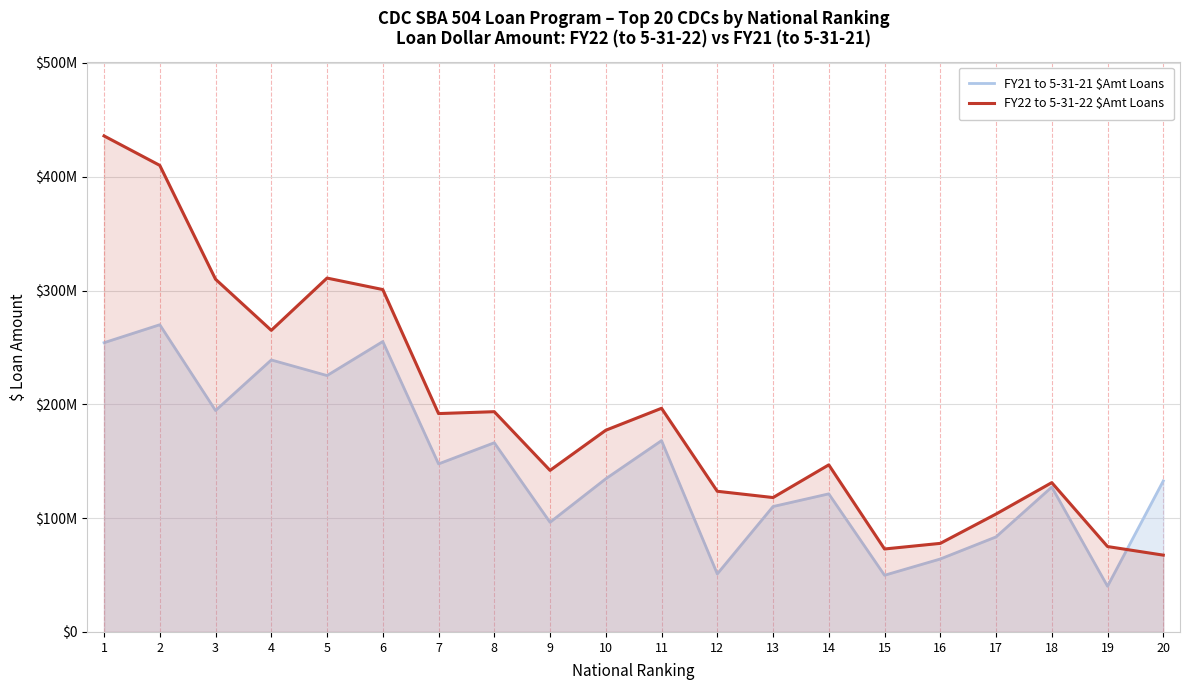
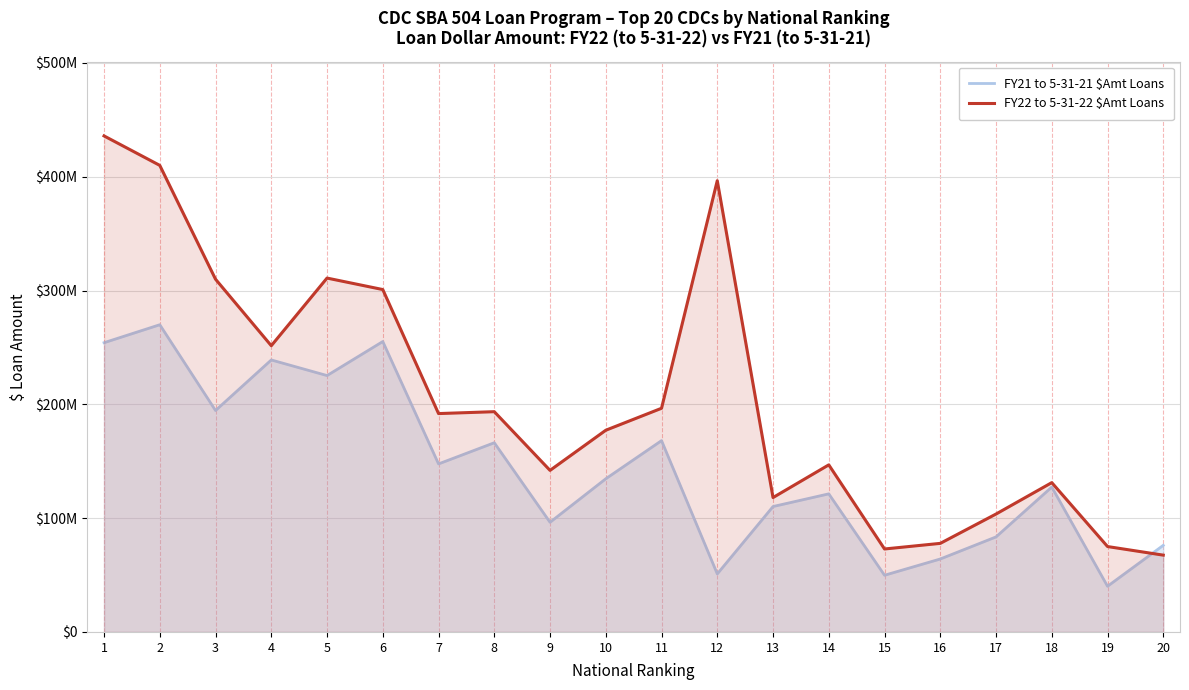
FY22 to 5-31-22 $Amt Loans, 4: $265000000 -> $251000000
FY22 to 5-31-22 $Amt Loans, 12: $124000000 -> $397000000
FY21 to 5-31-21 $Amt Loans, 20: $133000000 -> $76000000
